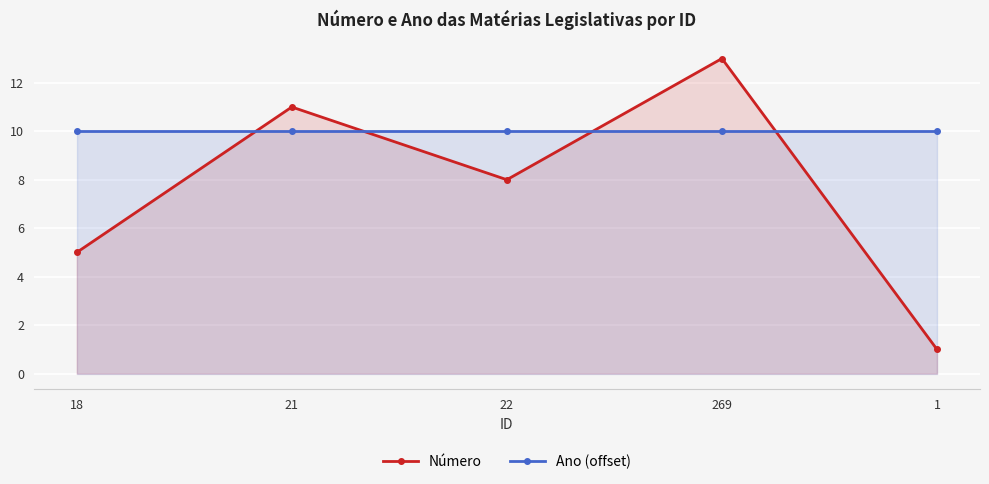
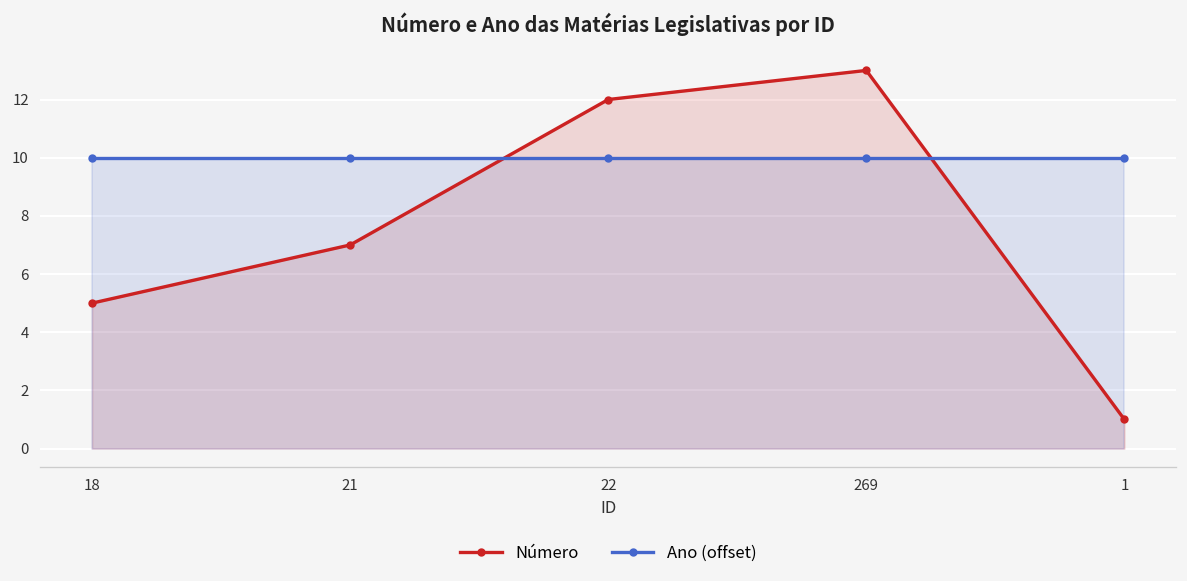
Número, 21: 11 -> 7
Número, 22: 8 -> 12
